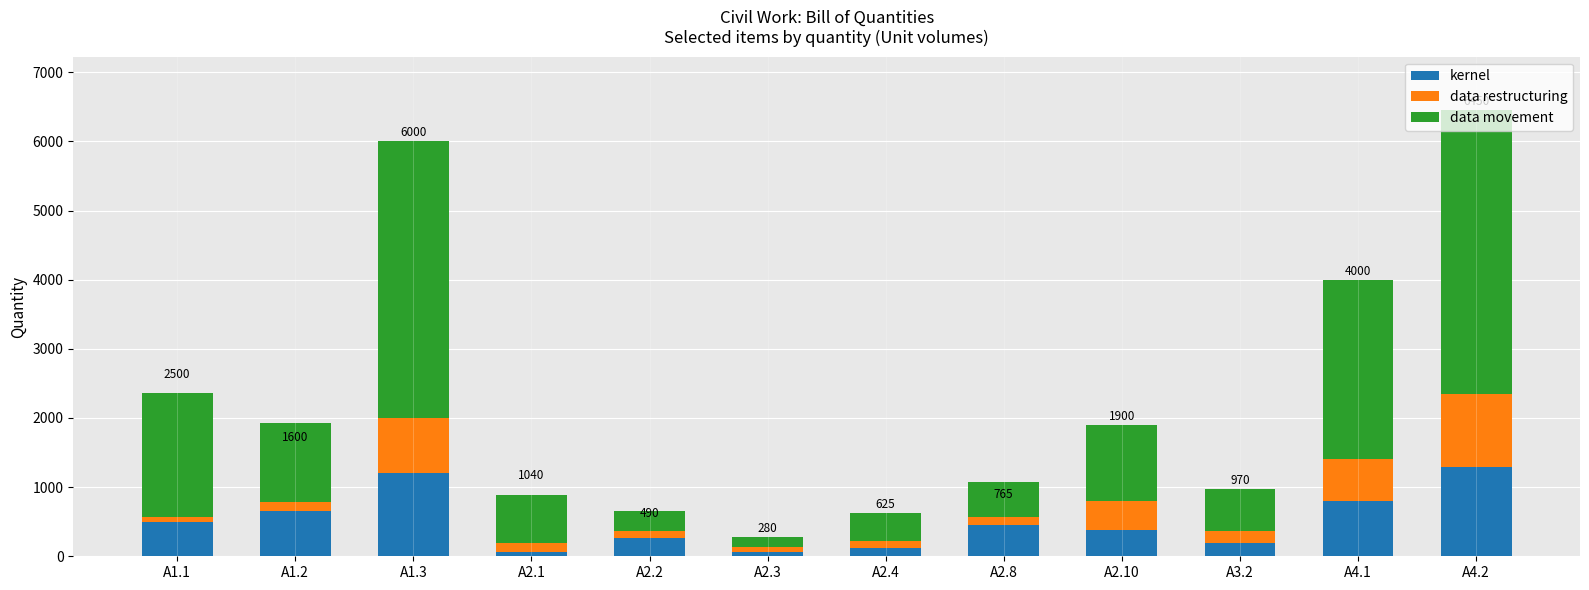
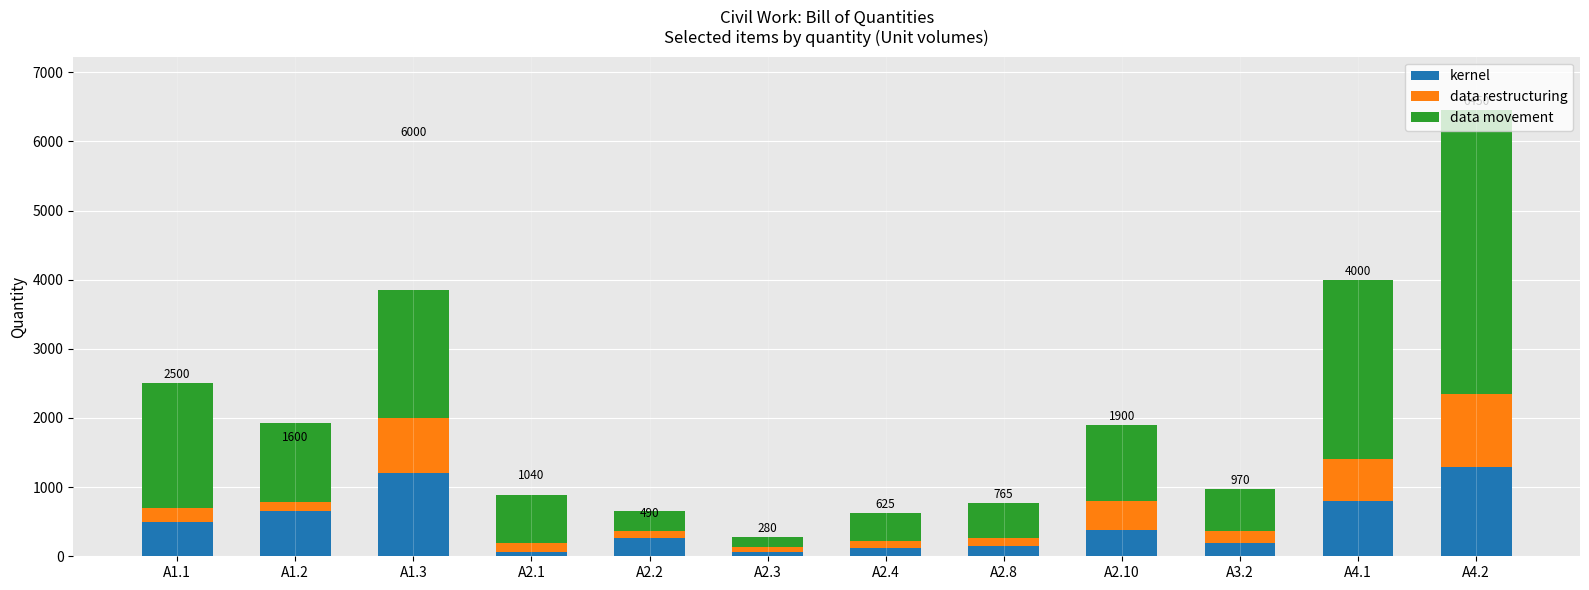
data restructuring, A1.1: 100 -> 200
data movement, A1.3: 4000 -> 1900
kernel, A2.8: 500 -> 200
